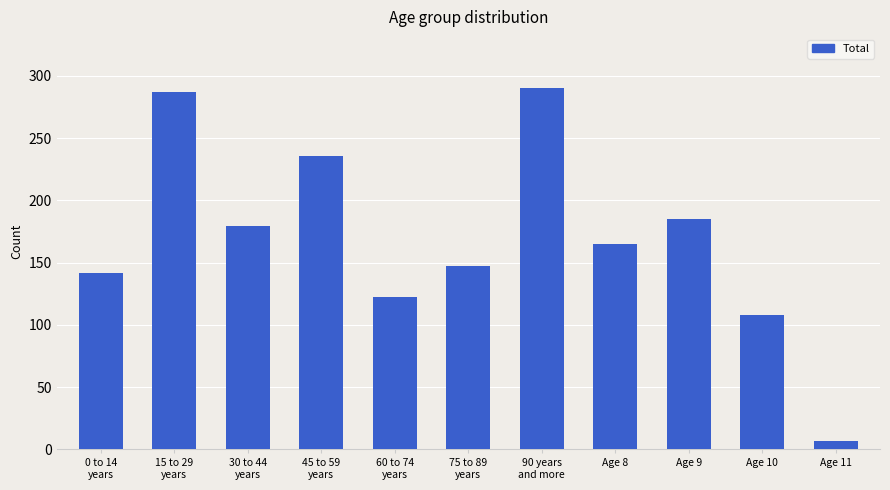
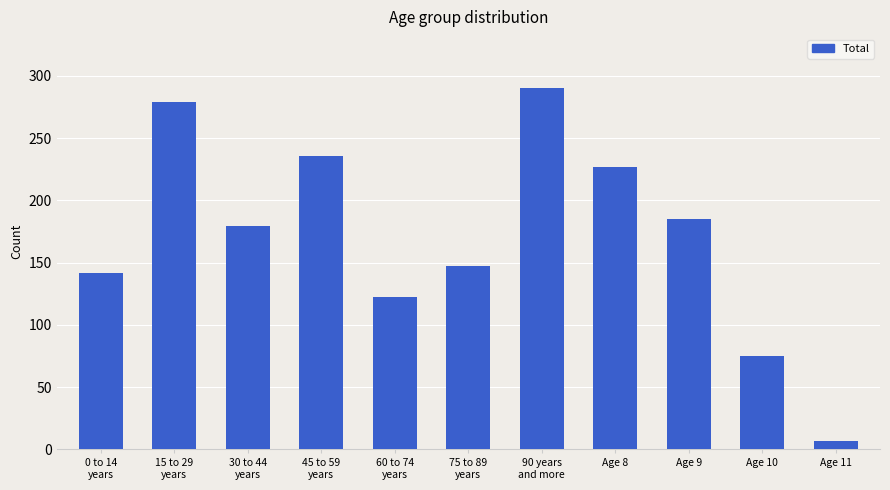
15 to 29 years: 287 -> 279
Age 8: 165 -> 227
Age 10: 108 -> 75
